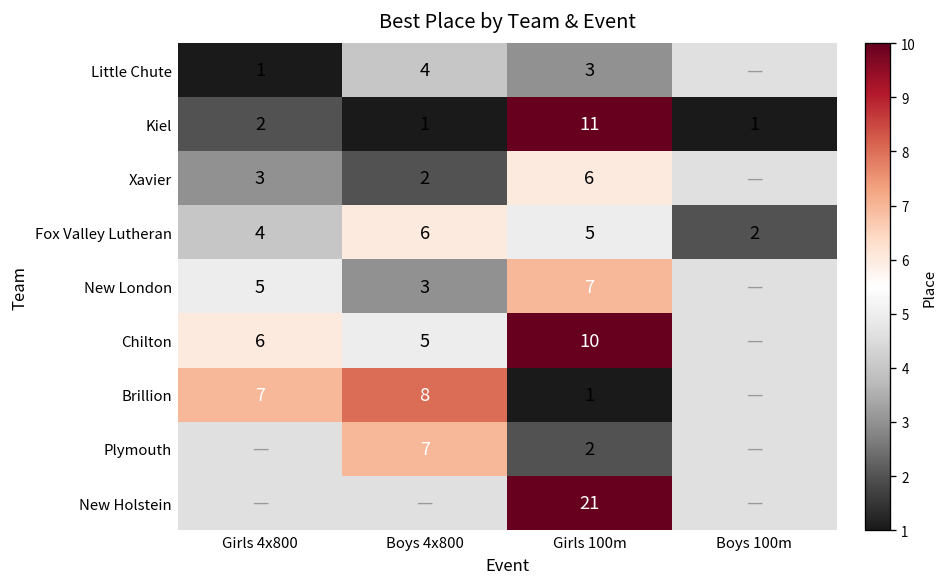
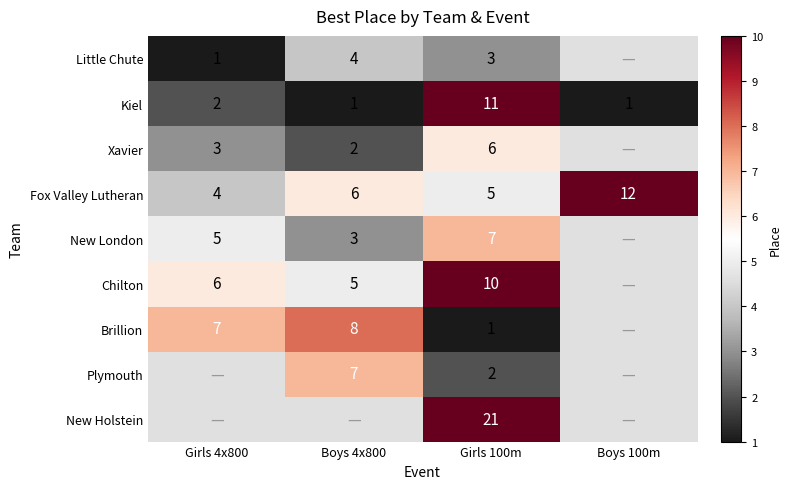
Fox Valley Lutheran, Boys 100m: 2 -> 12
